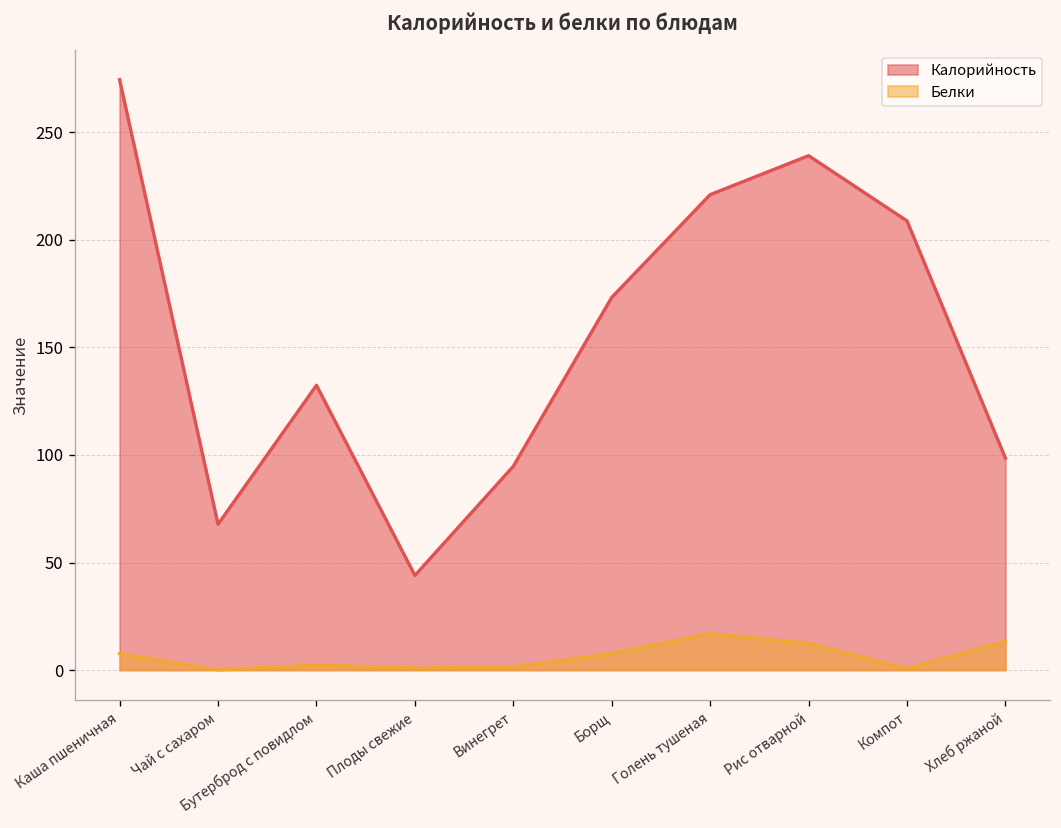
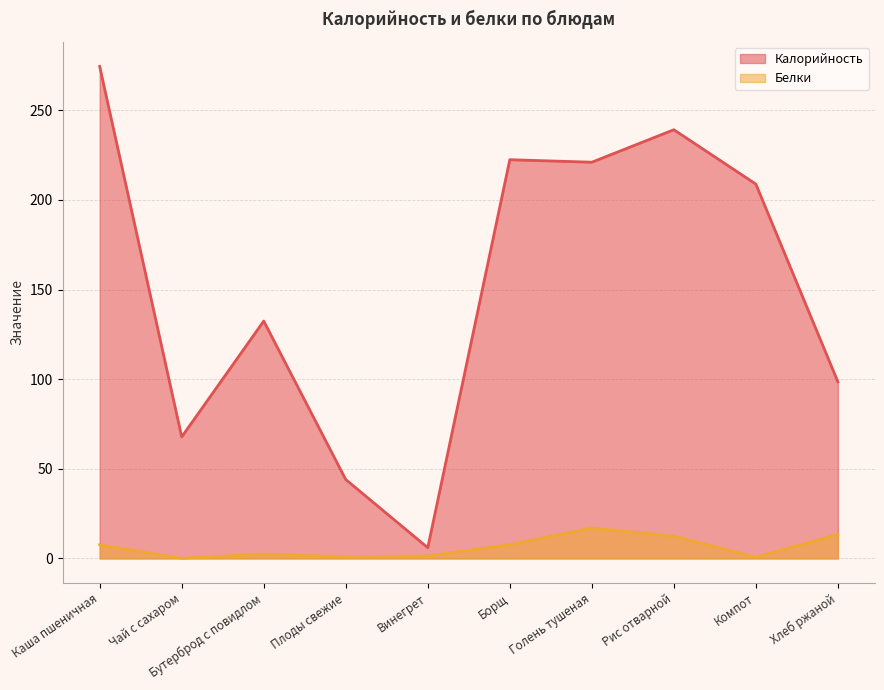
Калорийность, Винегрет: 95 -> 6
Калорийность, Борщ: 173 -> 222
